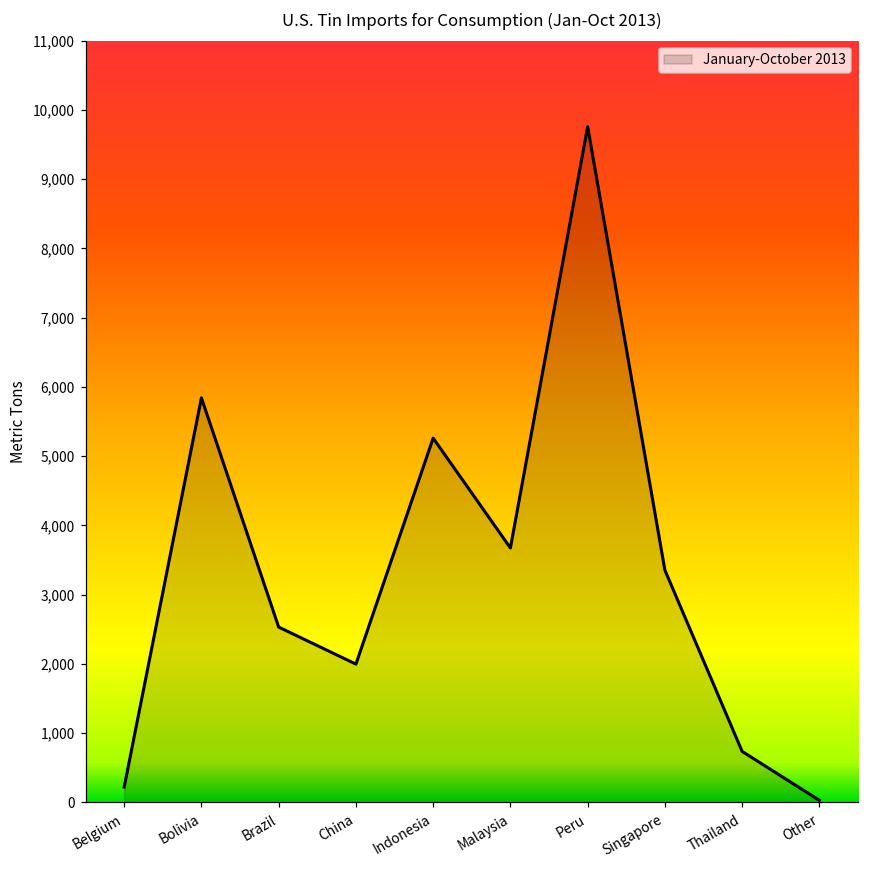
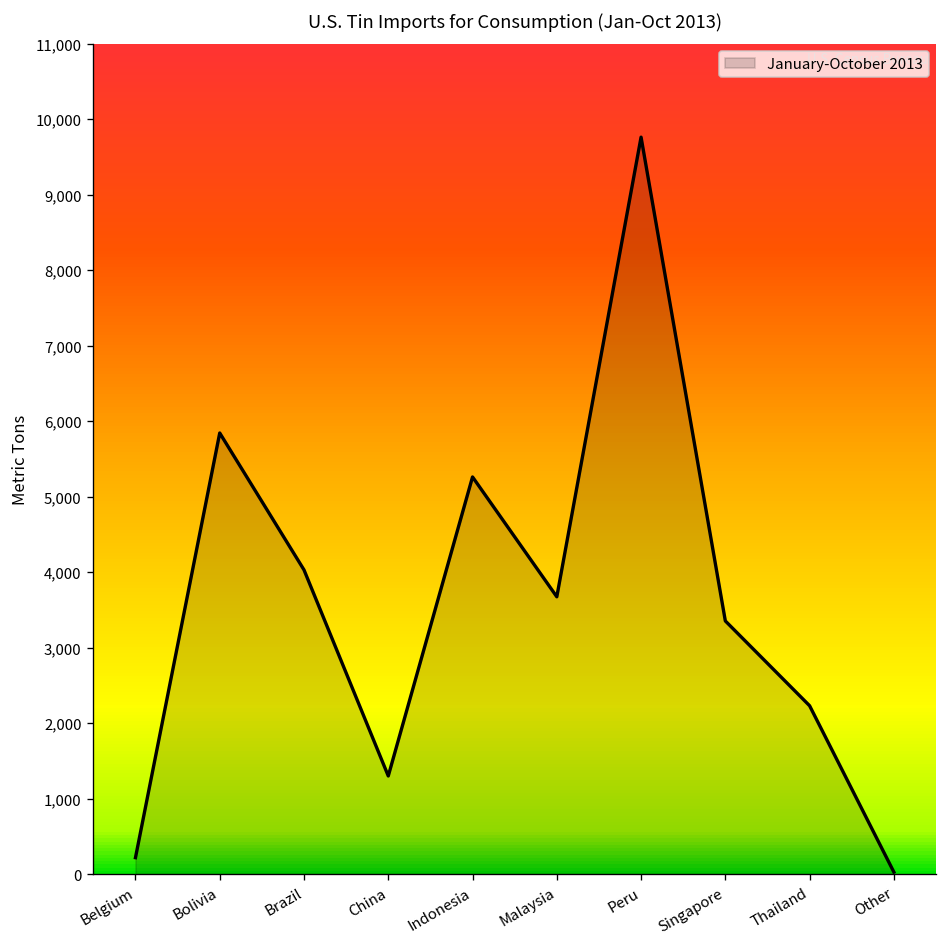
Brazil: 2,500 -> 4,000
China: 2,000 -> 1,300
Thailand: 700 -> 2,200
